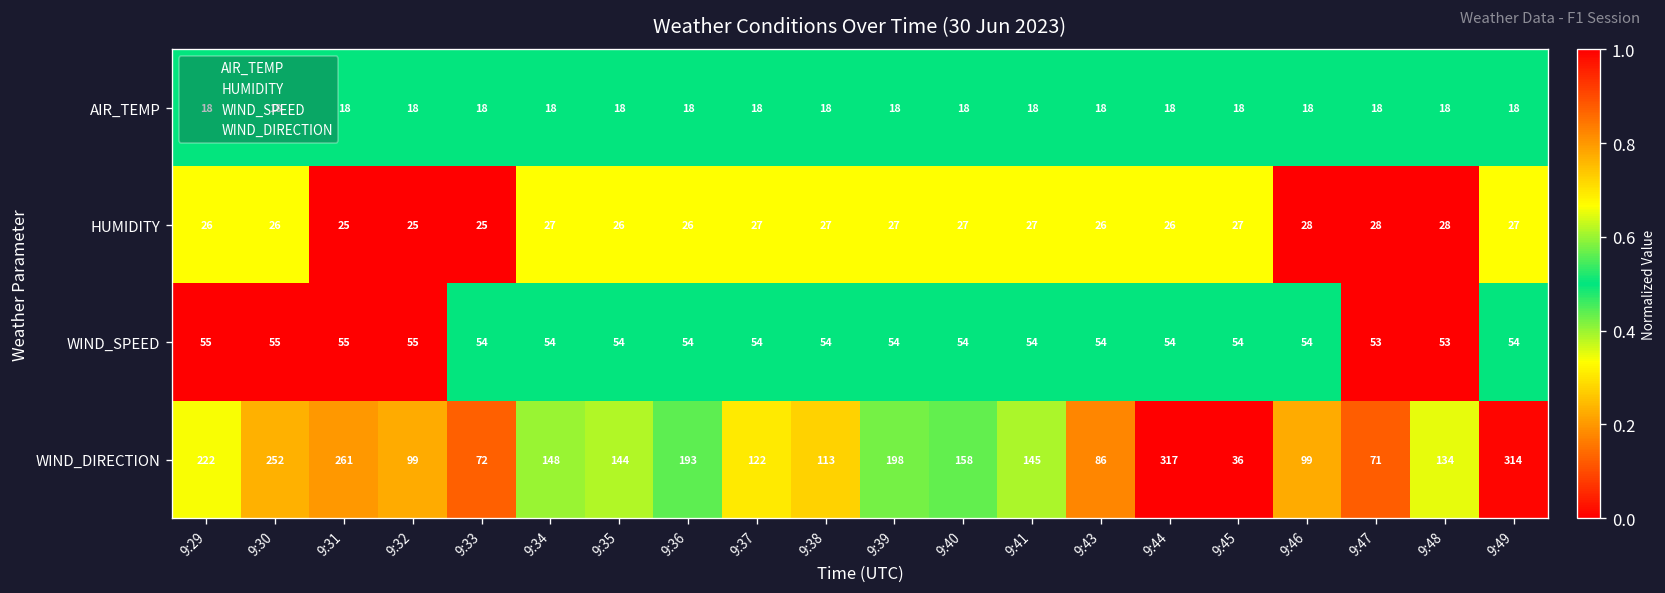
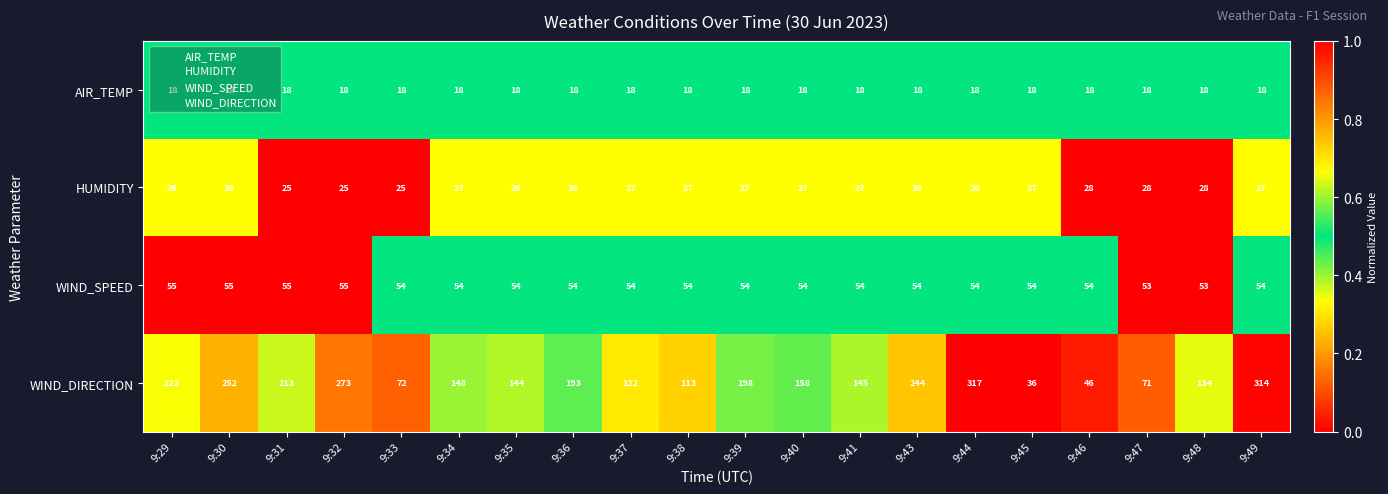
WIND_DIRECTION, 9:31: 261 -> 213
WIND_DIRECTION, 9:32: 99 -> 273
WIND_DIRECTION, 9:43: 86 -> 244
WIND_DIRECTION, 9:46: 99 -> 46
